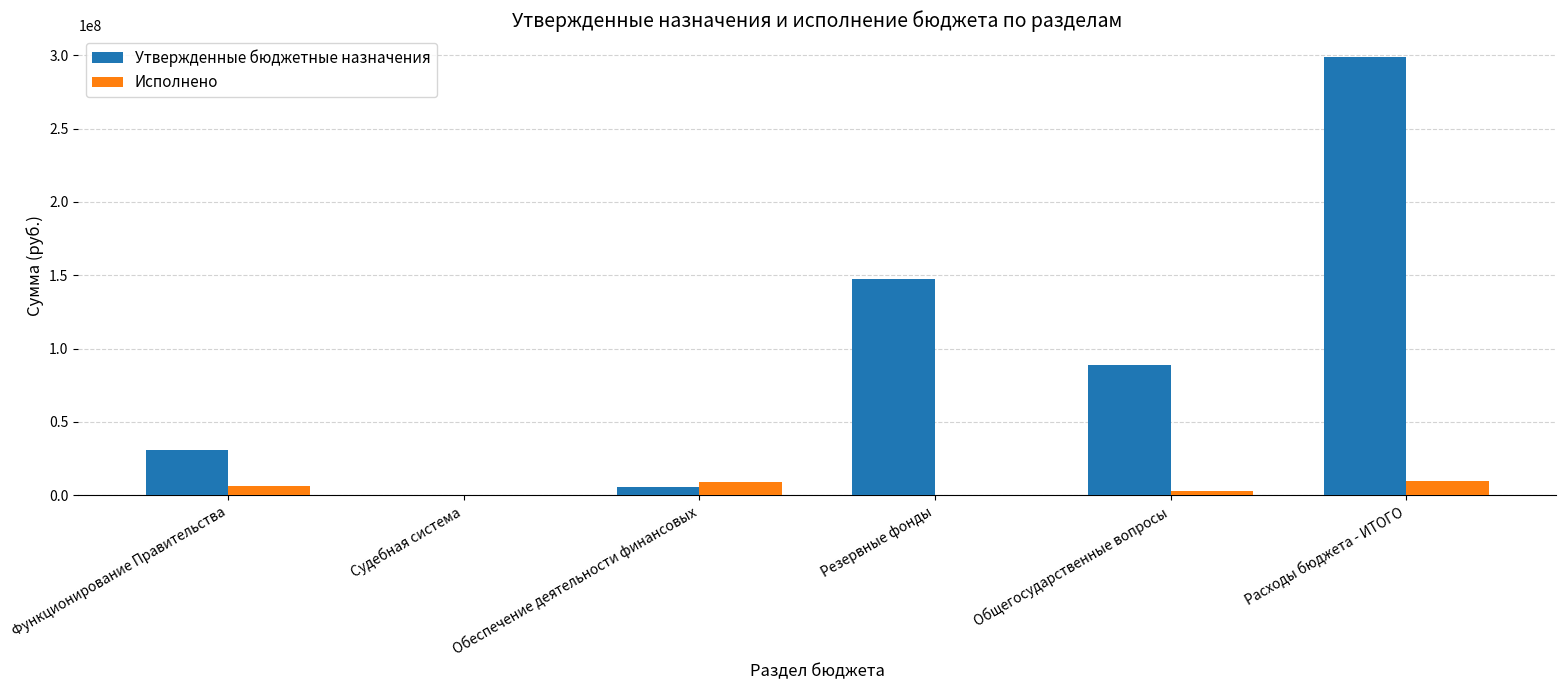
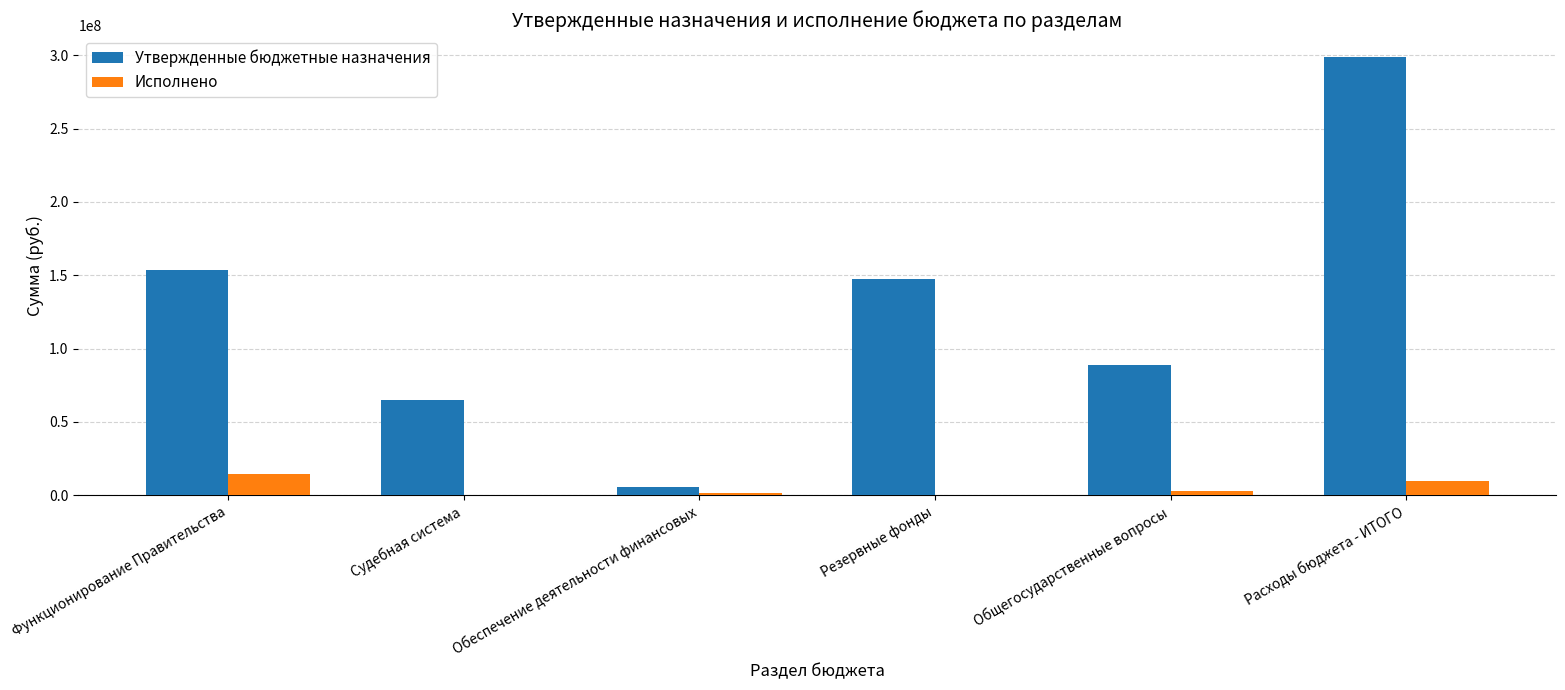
Утвержденные бюджетные назначения, Функционирование Правительства: 31000000 -> 153000000
Исполнено, Функционирование Правительства: 6000000 -> 14000000
Утвержденные бюджетные назначения, Судебная система: 0 -> 65000000
Исполнено, Обеспечение деятельности финансовых: 9000000 -> 1000000
